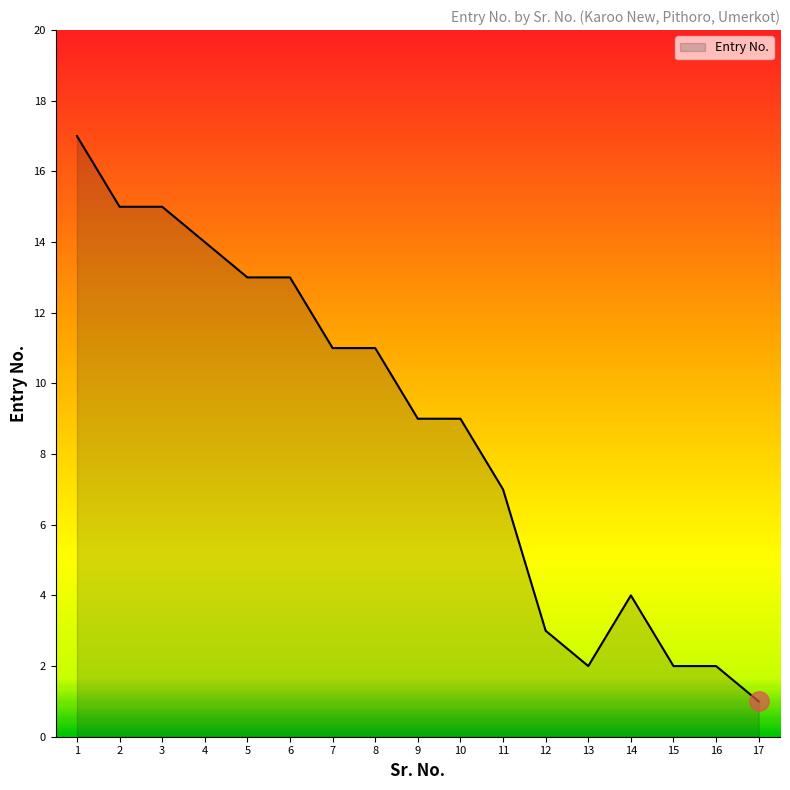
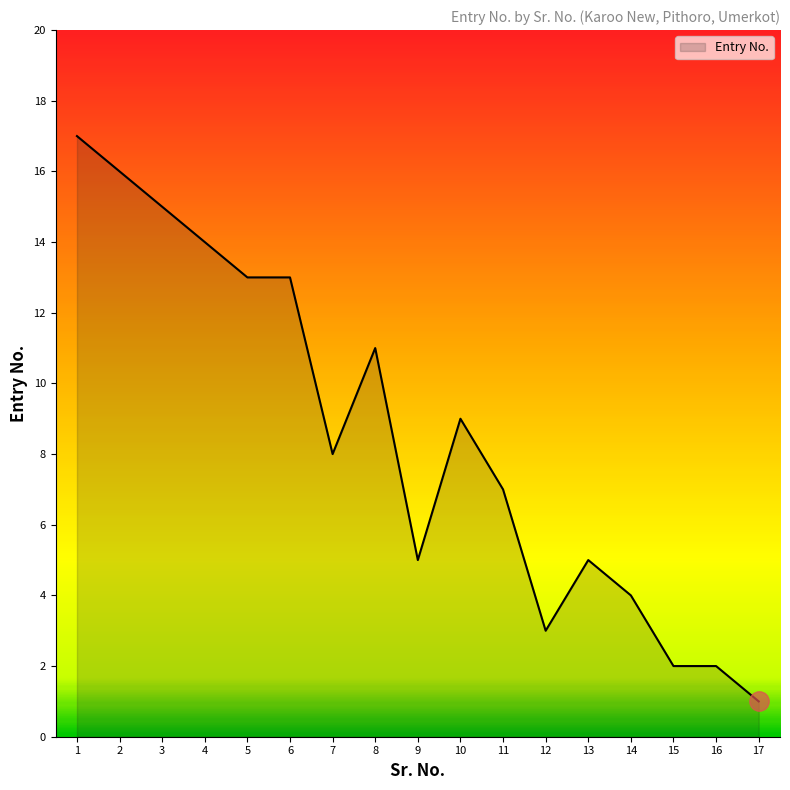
Entry No., 2: 15 -> 16
Entry No., 7: 11 -> 8
Entry No., 9: 9 -> 5
Entry No., 13: 2 -> 5
